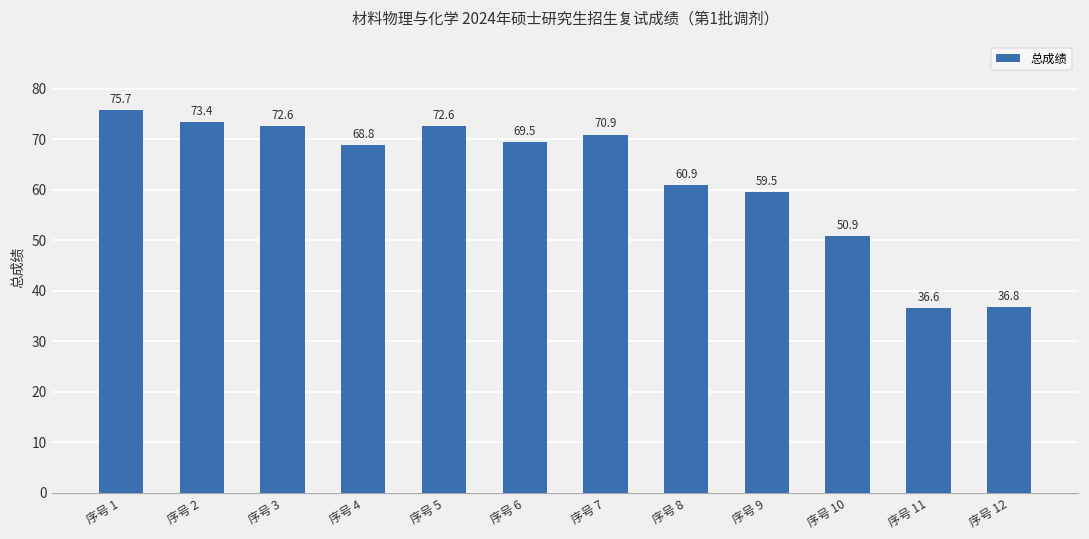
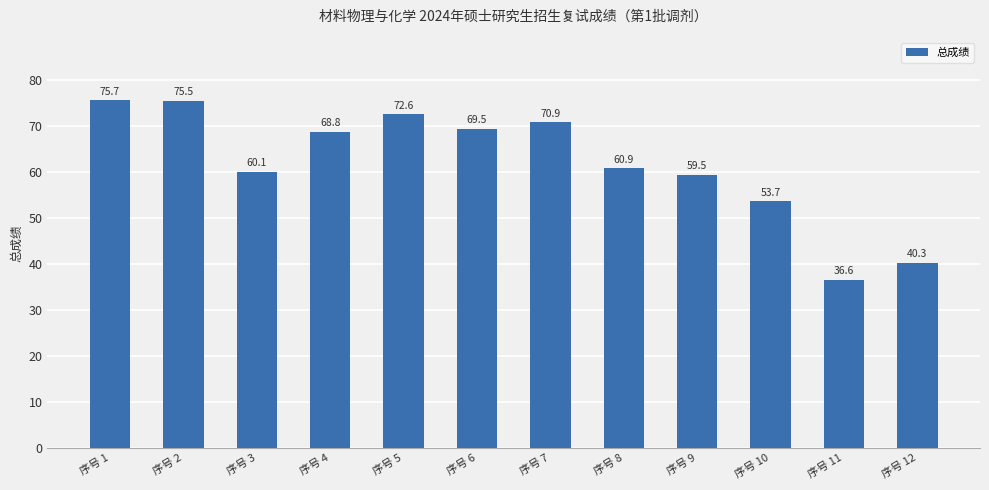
序号 2: 73.4 -> 75.5
序号 3: 72.6 -> 60.1
序号 10: 50.9 -> 53.7
序号 12: 36.8 -> 40.3
